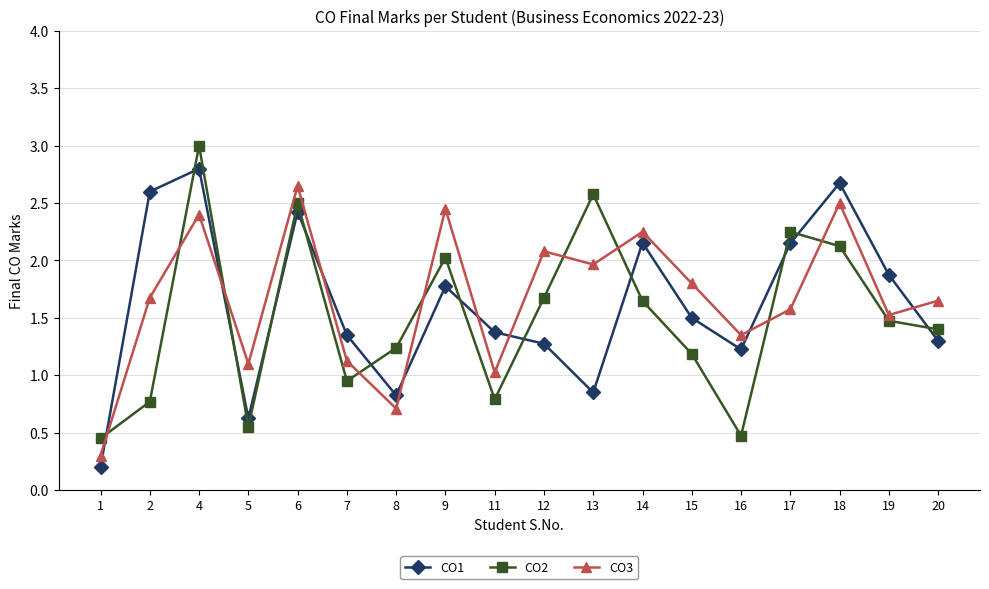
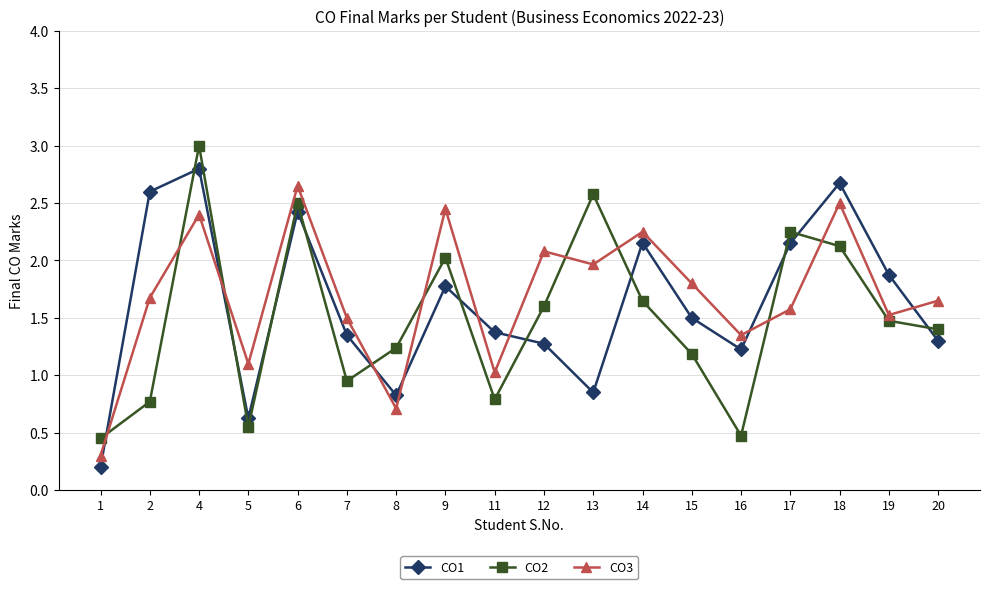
CO3, 7: 1.13 -> 1.50
CO2, 12: 1.68 -> 1.60
